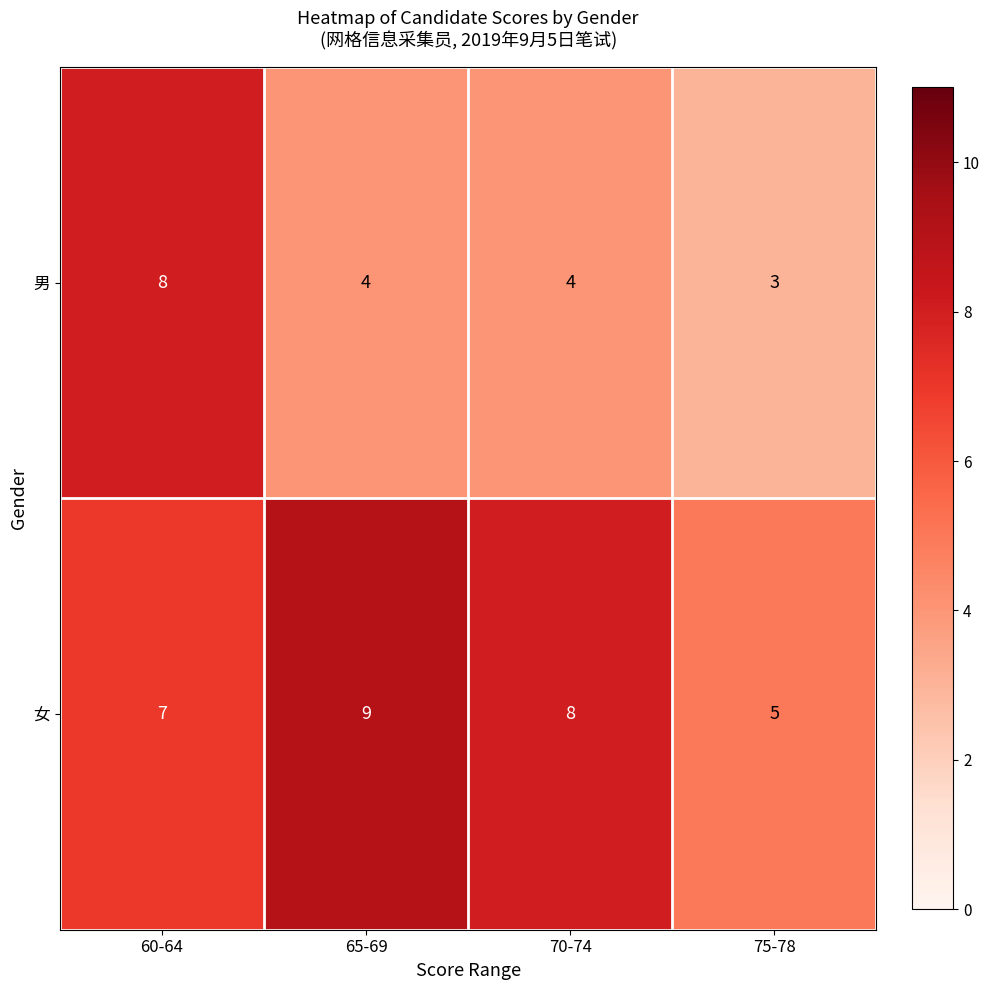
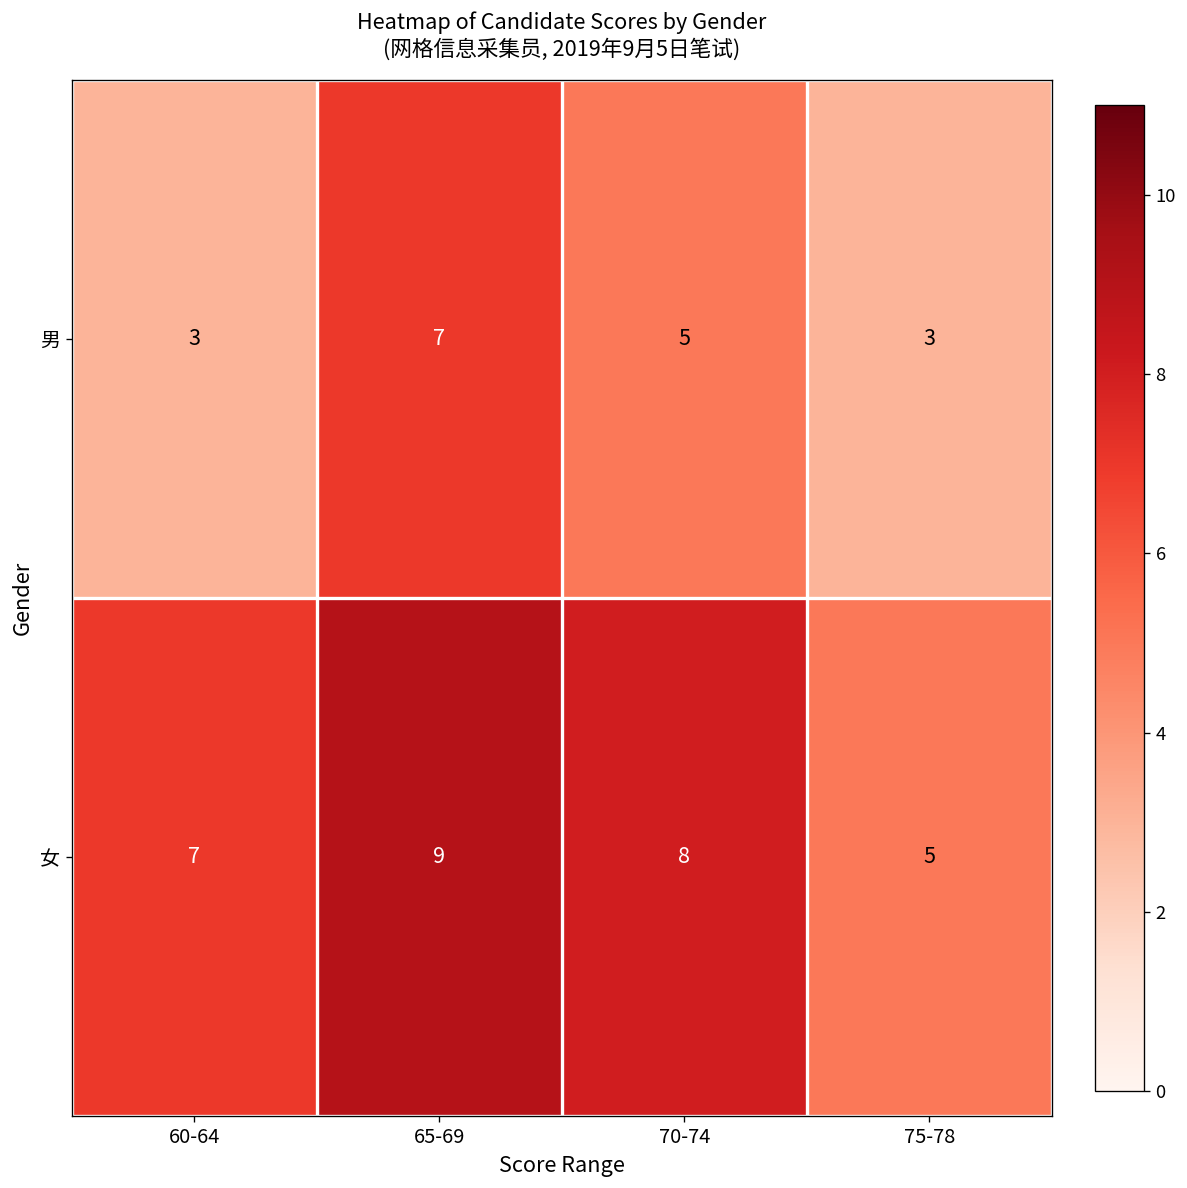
男, 60-64: 8 -> 3
男, 65-69: 4 -> 7
男, 70-74: 4 -> 5
